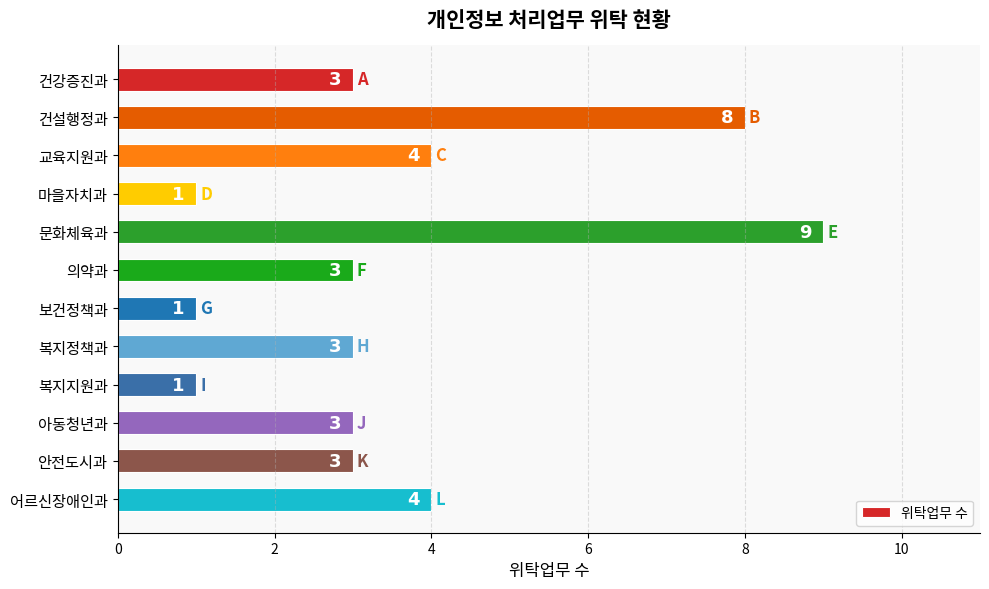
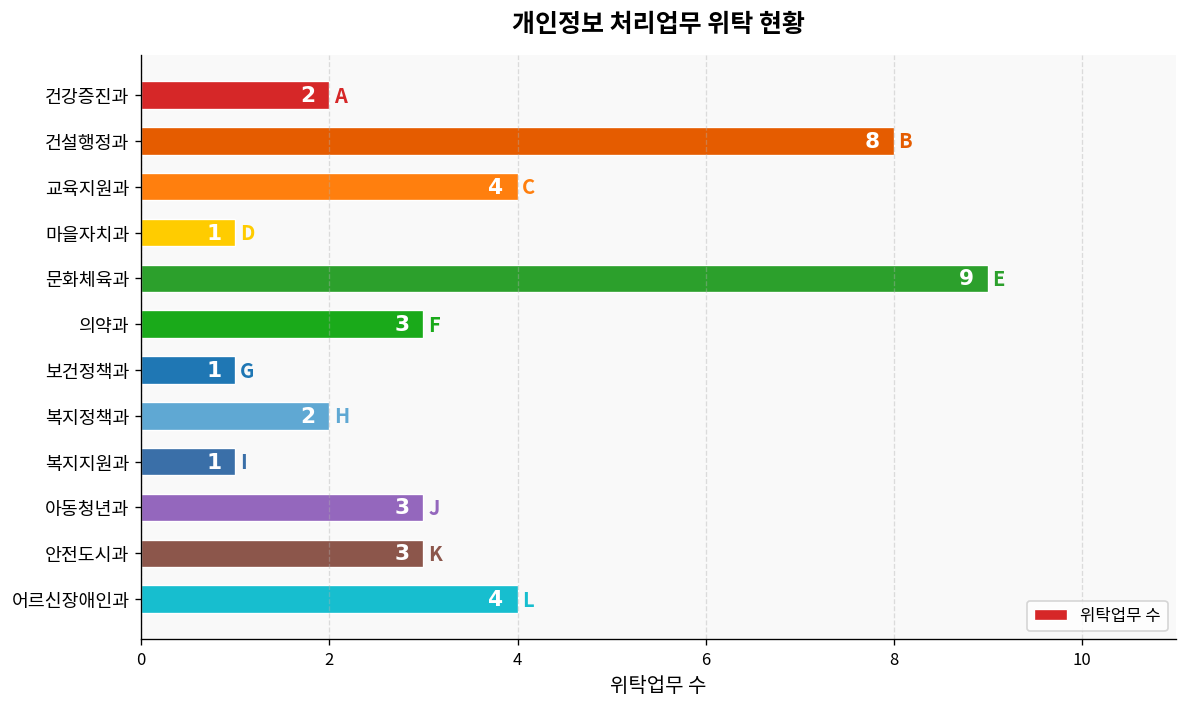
건강증진과: 3 -> 2
복지정책과: 3 -> 2
